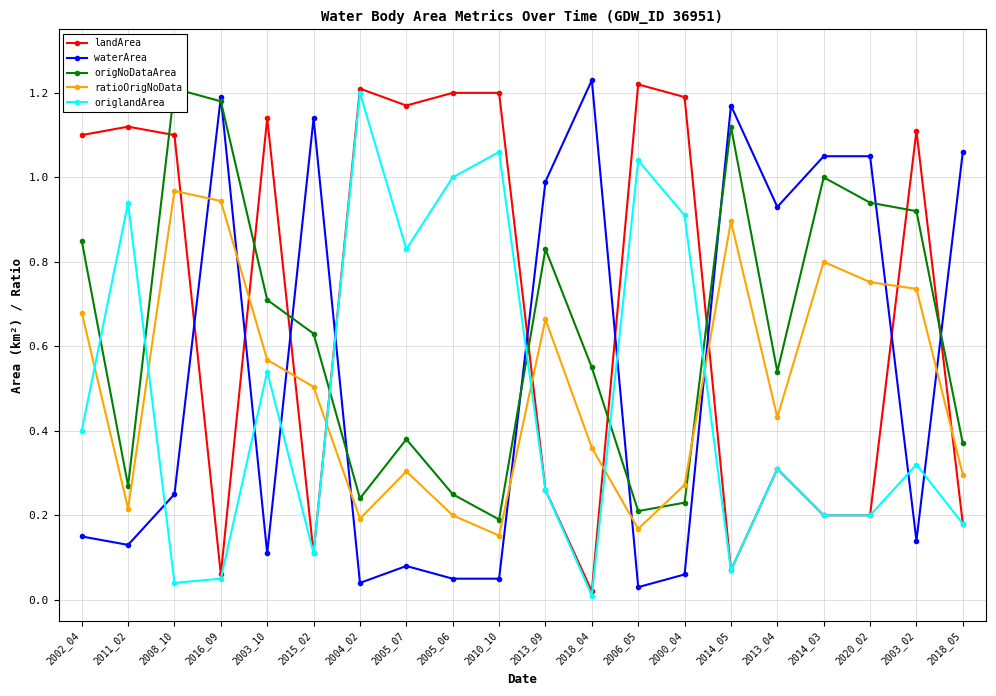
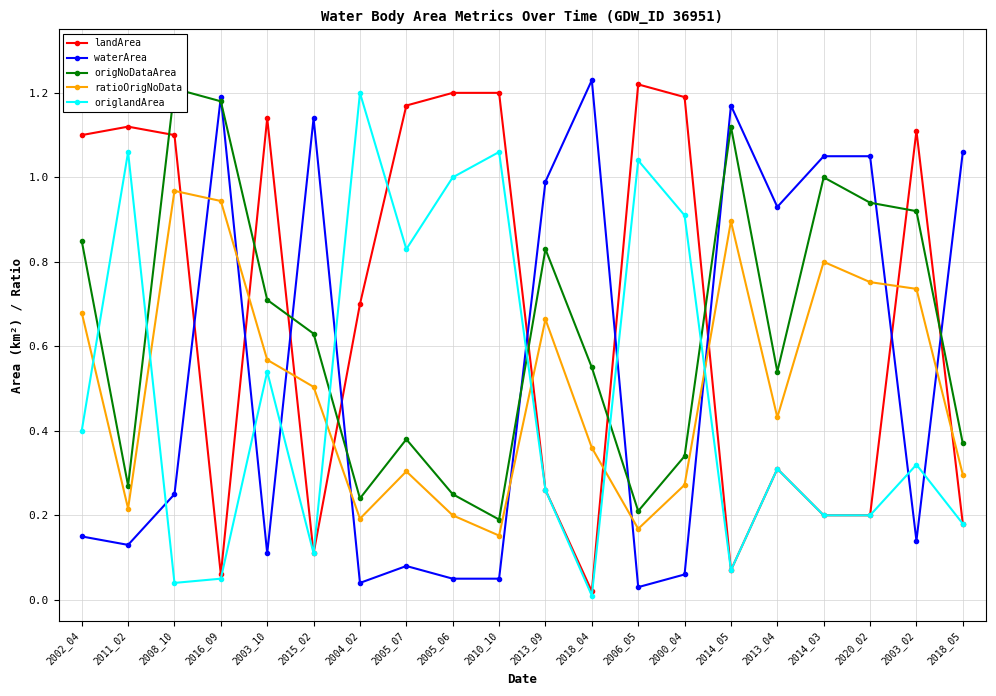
origlandArea, 2011_02: 0.94 -> 1.06
landArea, 2004_02: 1.21 -> 0.70
origNoDataArea, 2000_04: 0.23 -> 0.34
